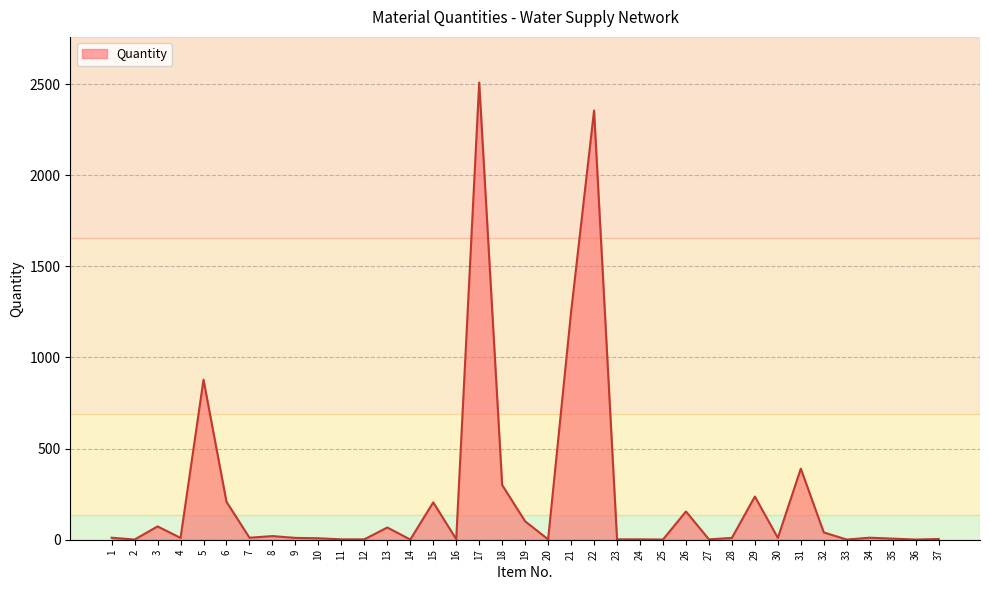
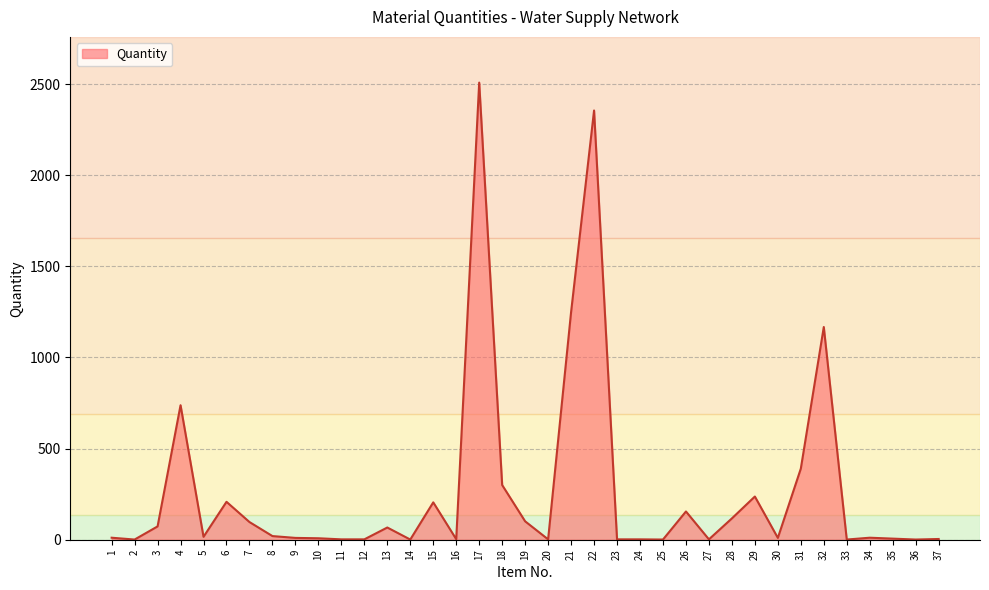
4: 10 -> 740
5: 880 -> 20
7: 10 -> 100
28: 10 -> 120
32: 40 -> 1170
